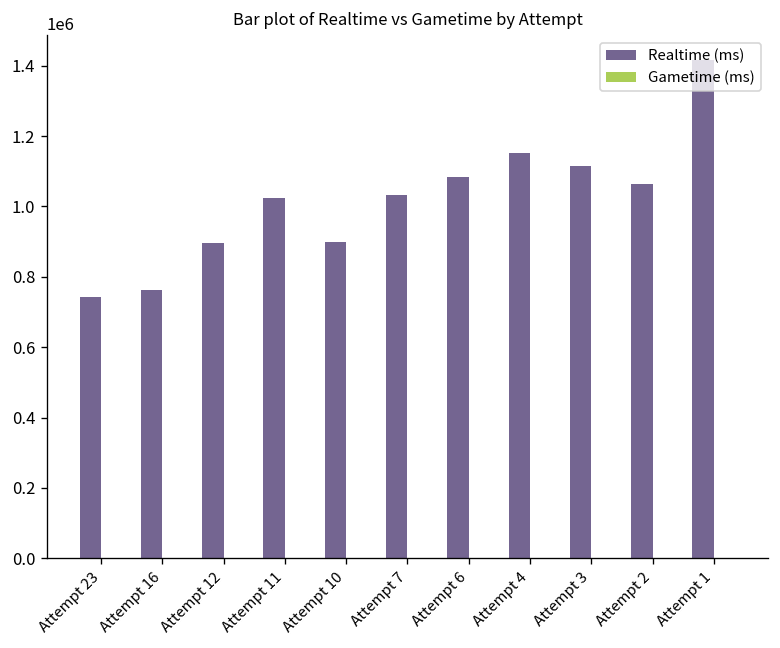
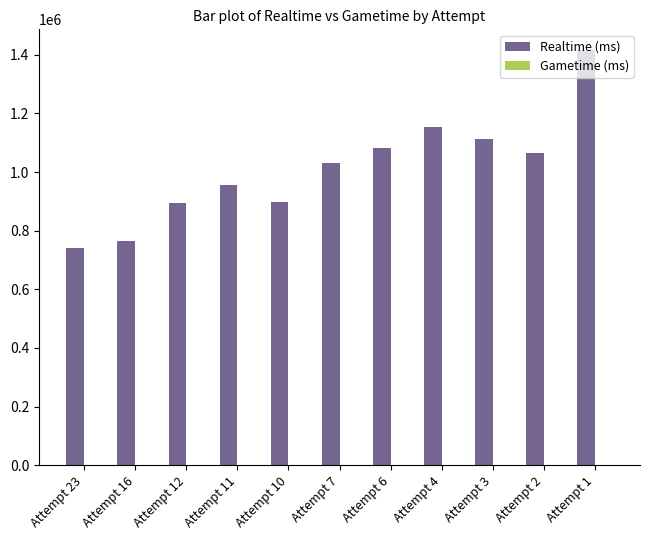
Realtime (ms), Attempt 11: 1020000 -> 950000
